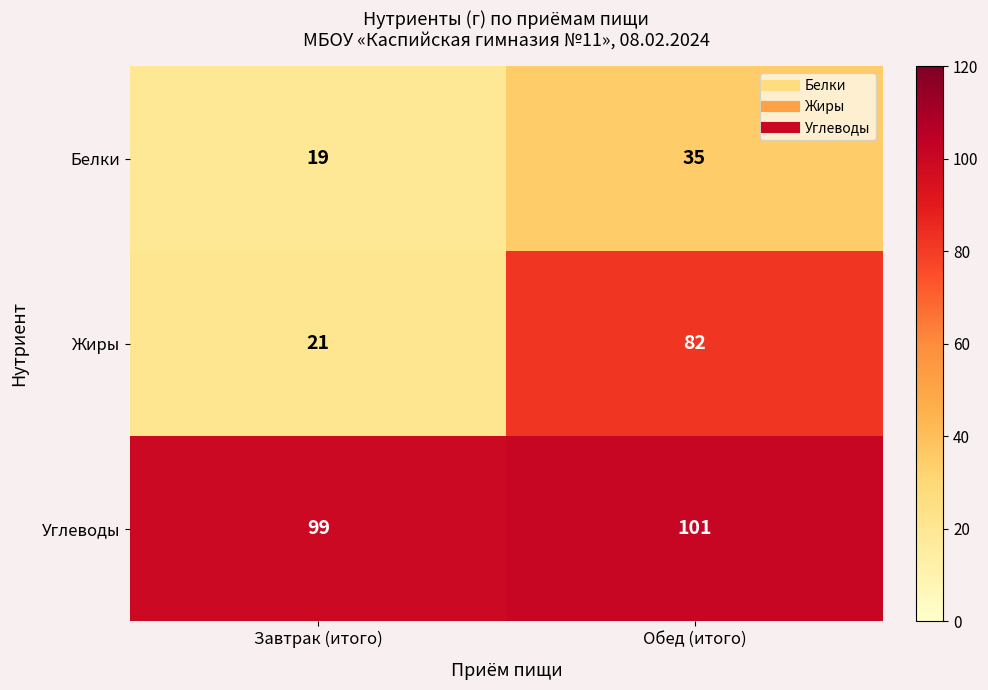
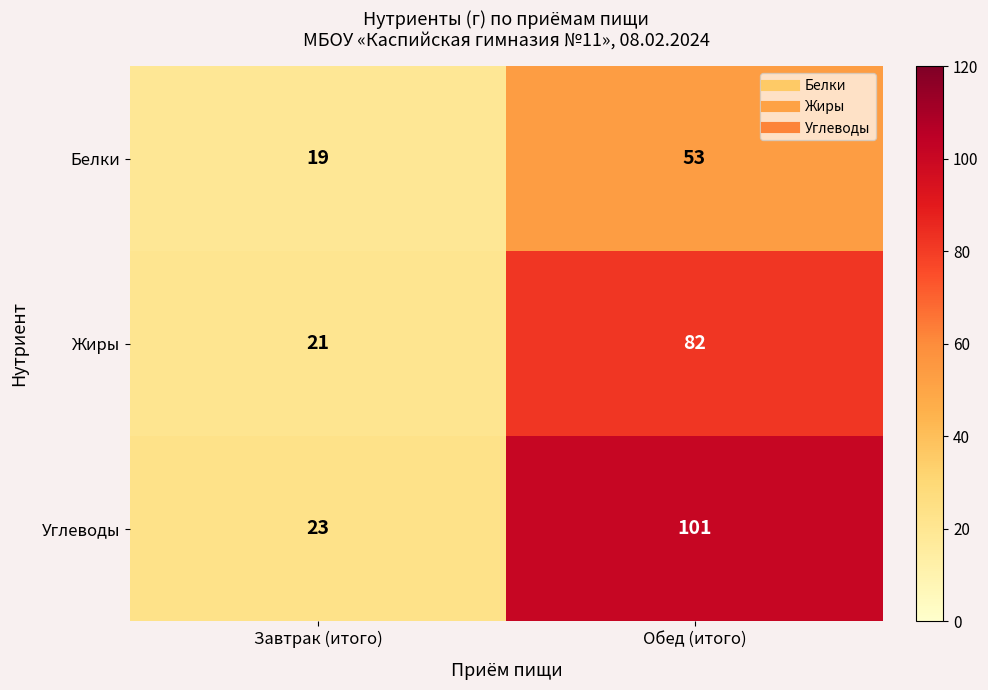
Белки, Обед (итого): 35 -> 53
Углеводы, Завтрак (итого): 99 -> 23
